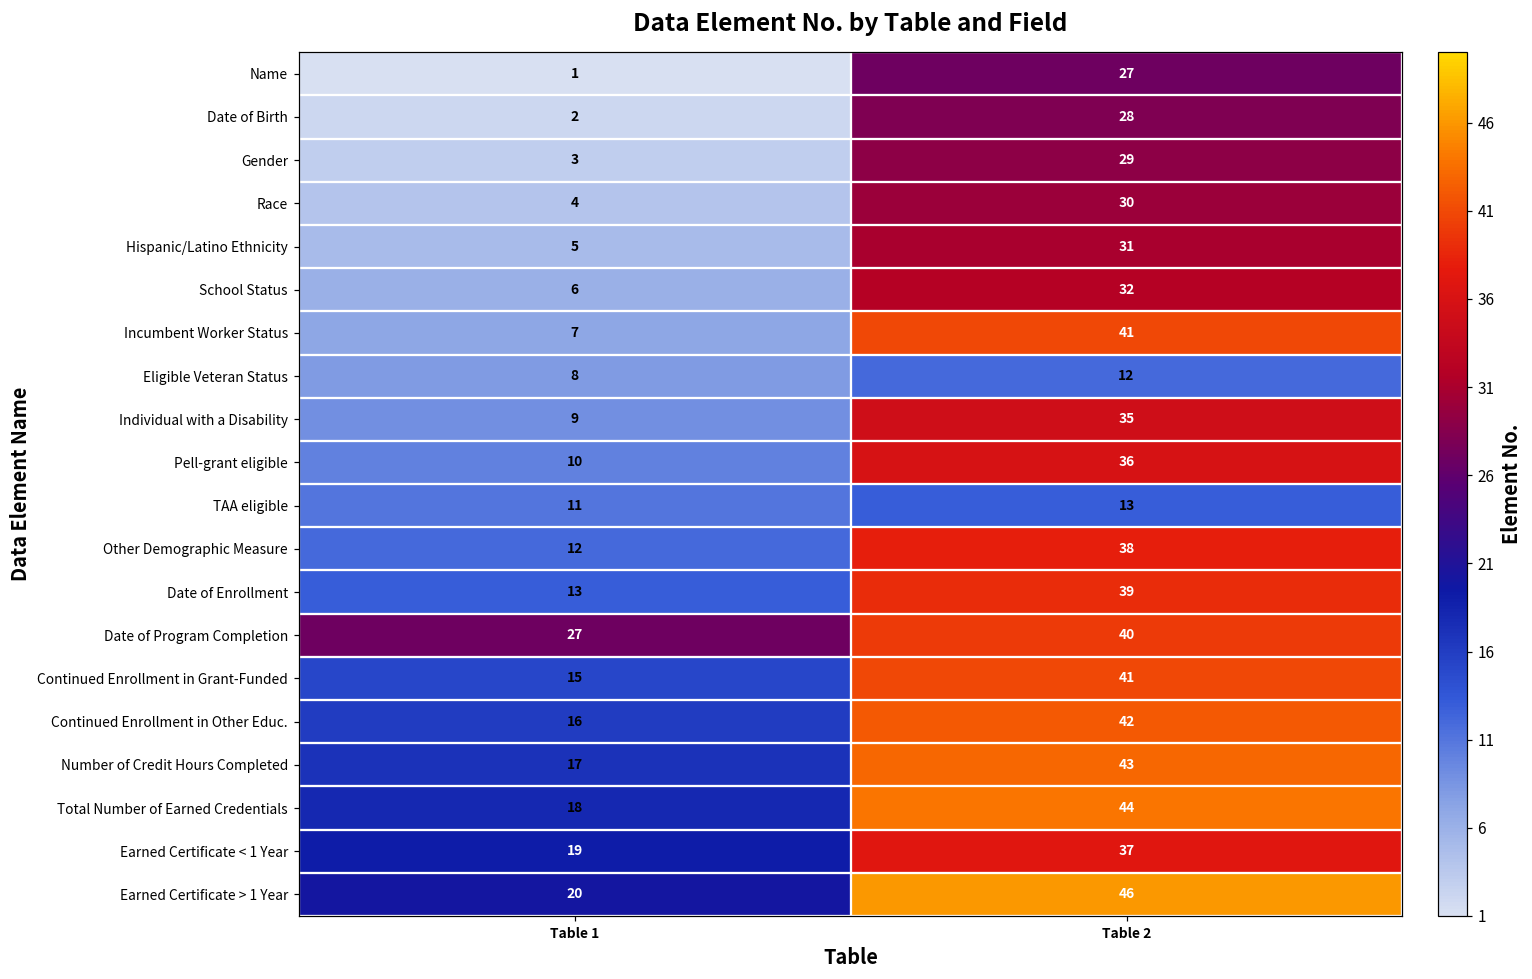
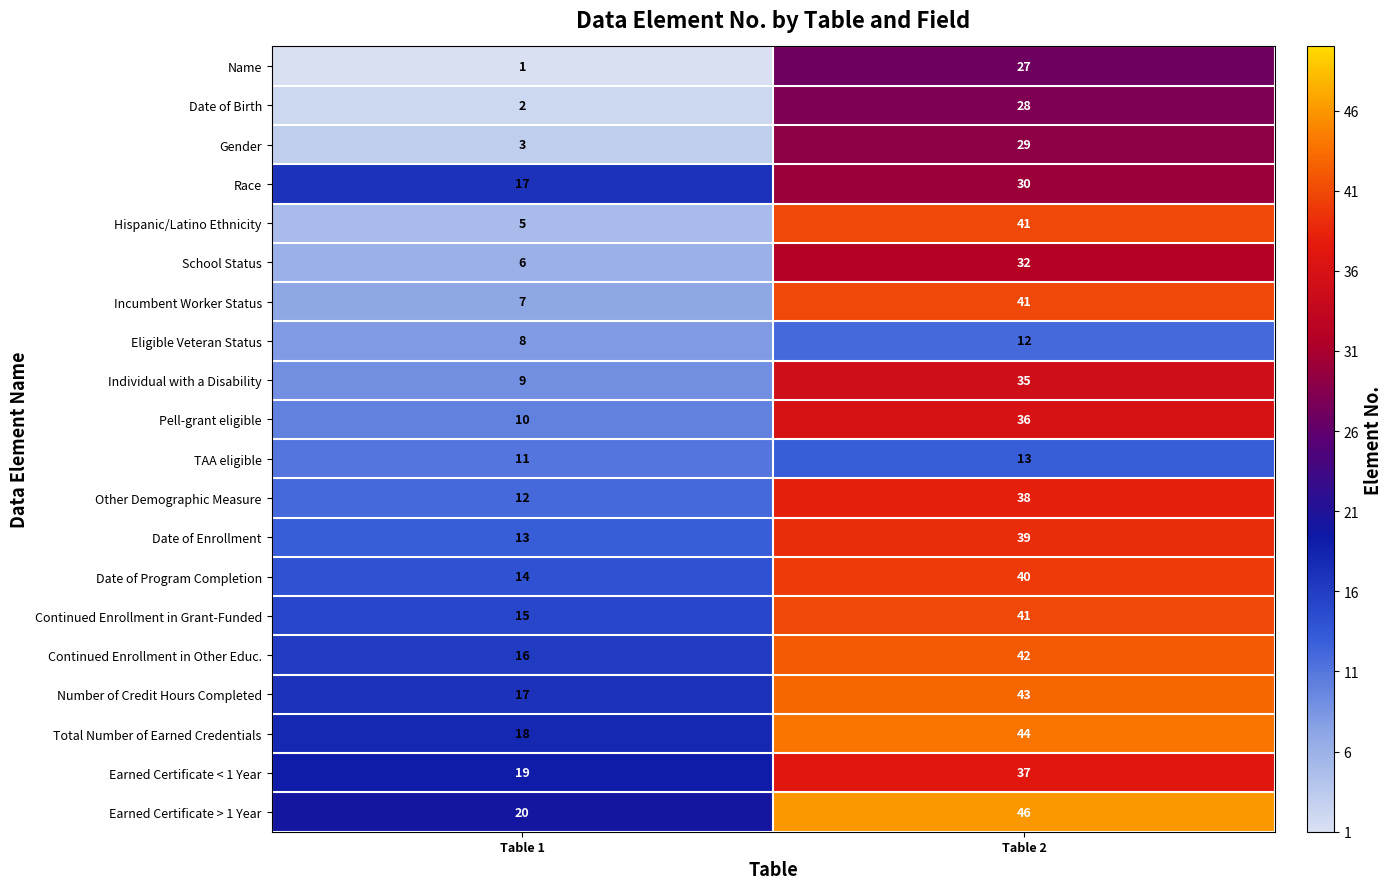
Race, Table 1: 4 -> 17
Hispanic/Latino Ethnicity, Table 2: 31 -> 41
Date of Program Completion, Table 1: 27 -> 14
